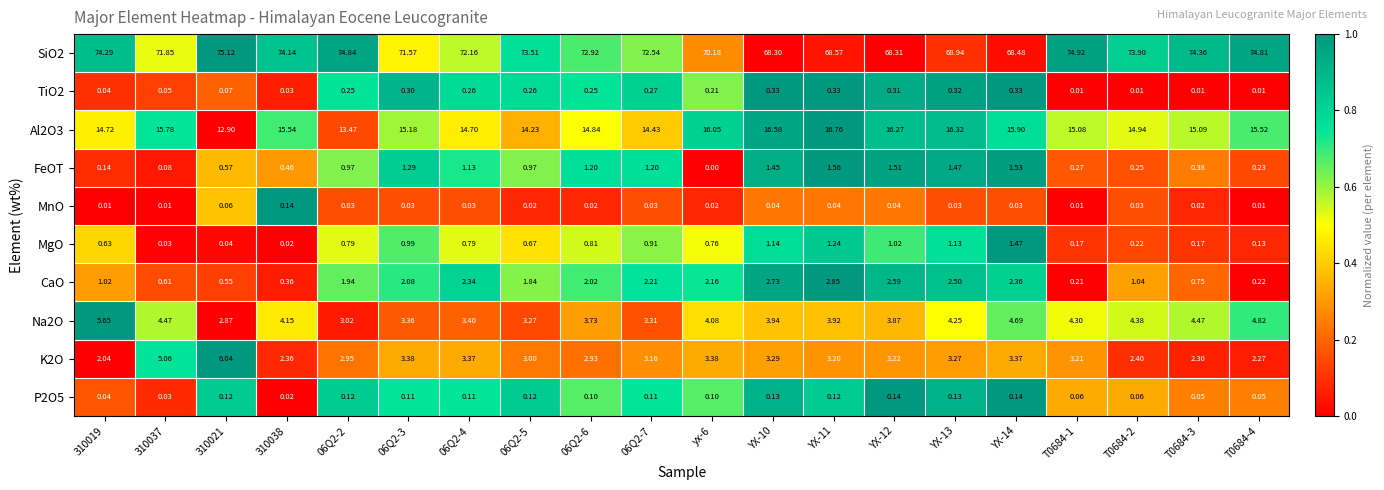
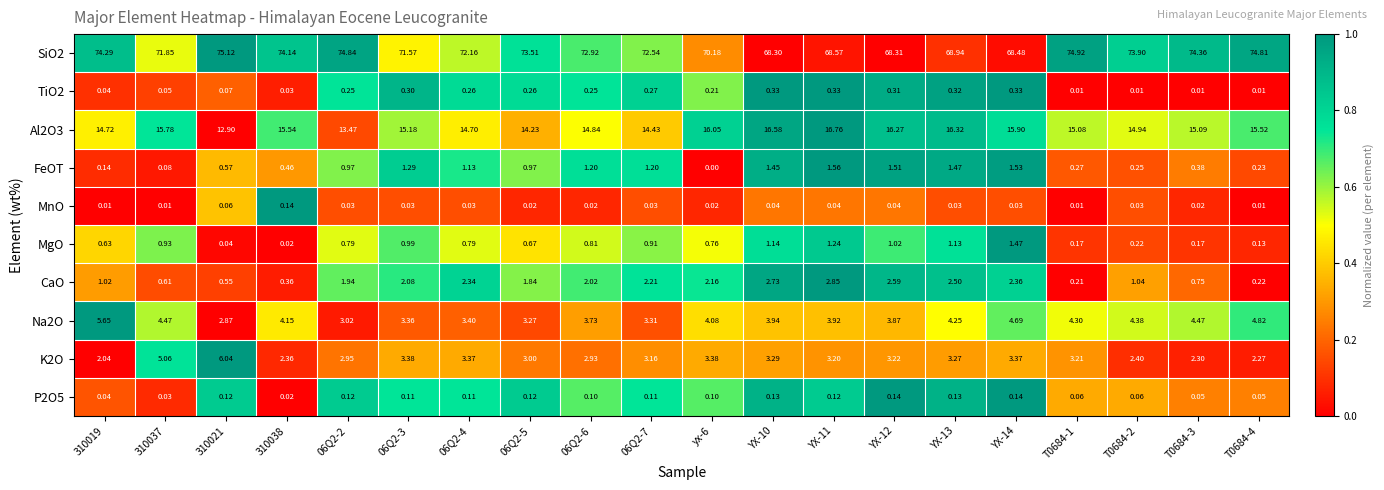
MgO, 310037: 0.03 -> 0.93
